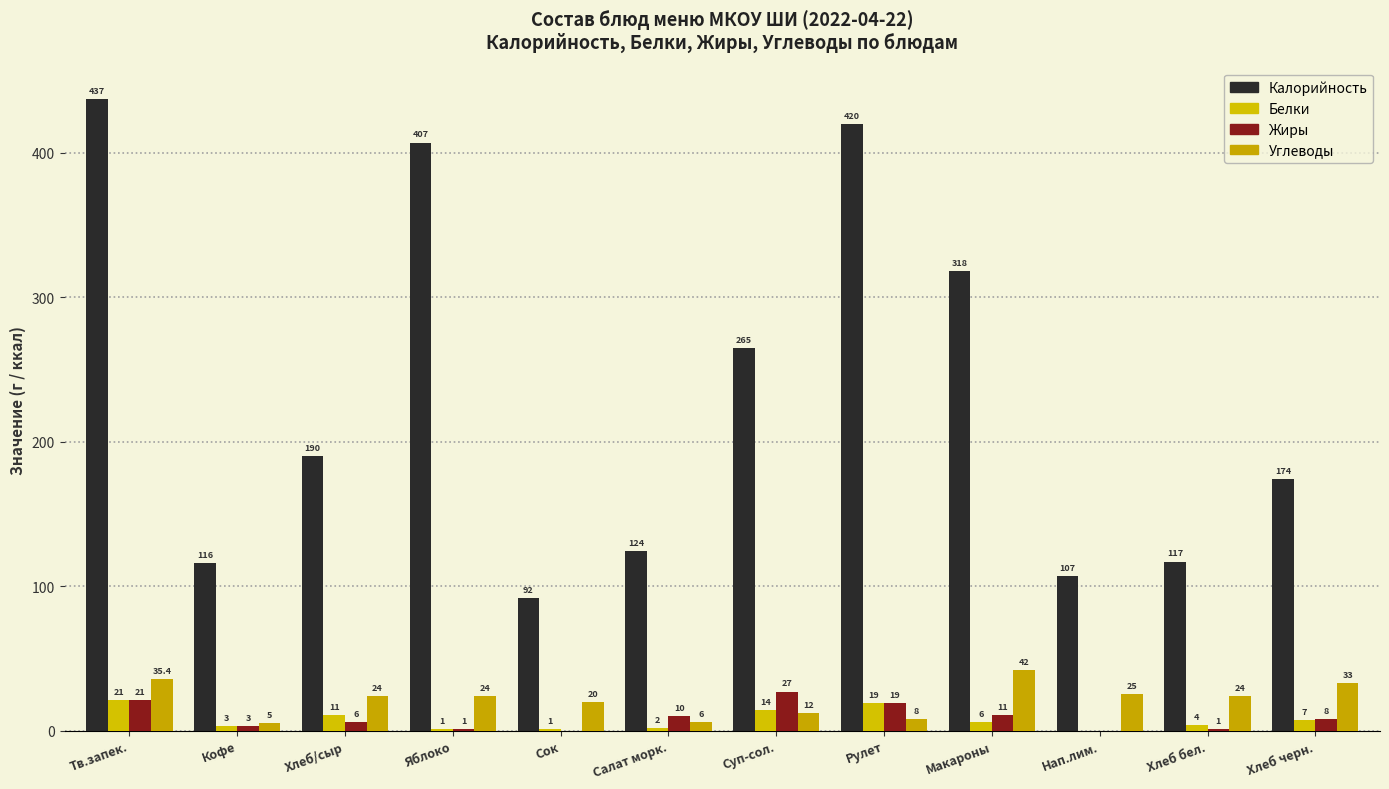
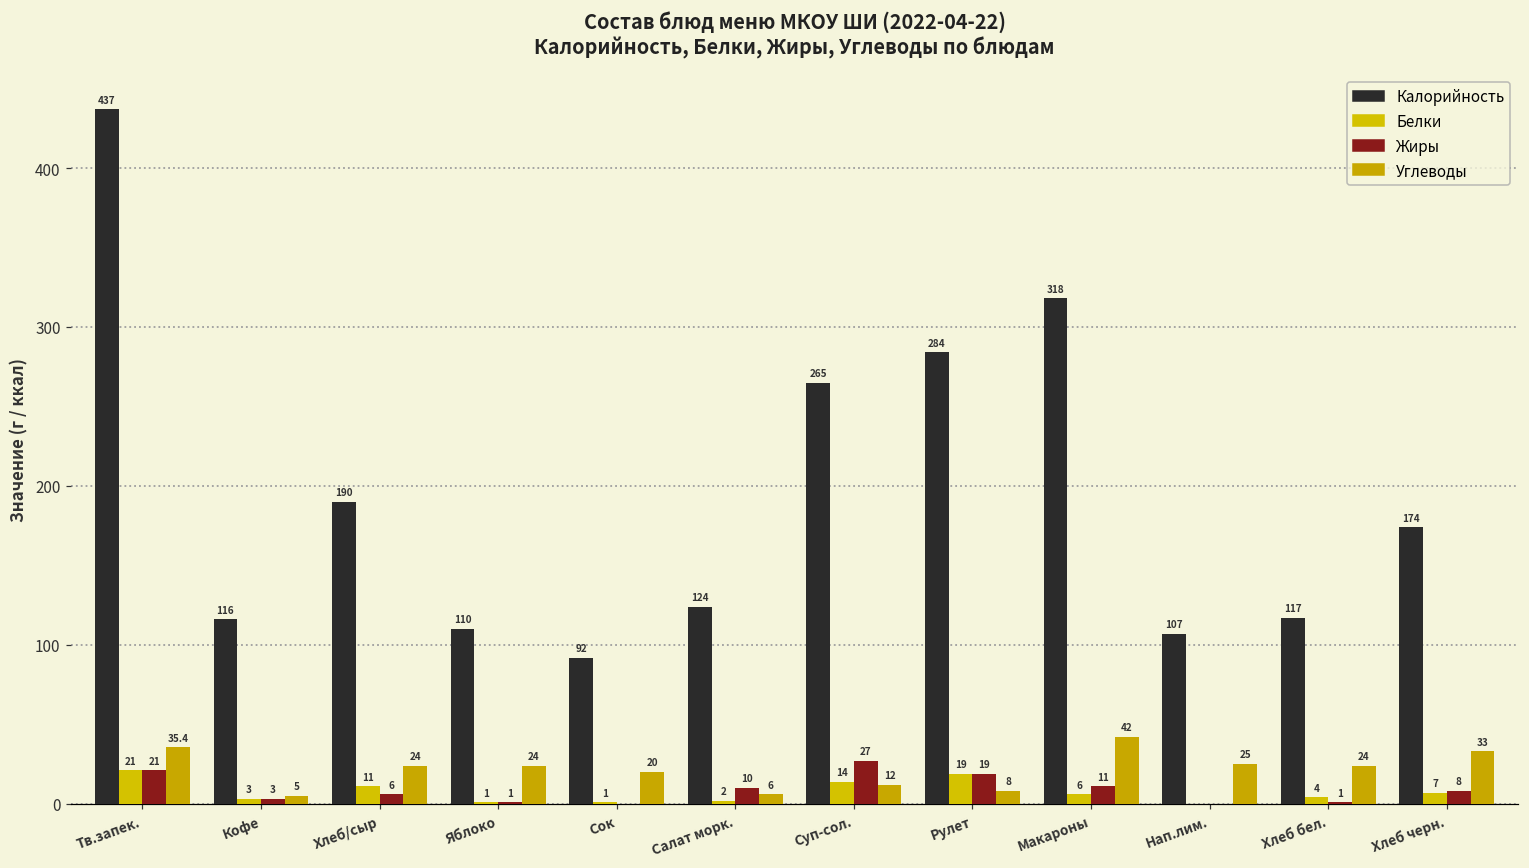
Калорийность, Яблоко: 407 -> 110
Калорийность, Рулет: 420 -> 284
